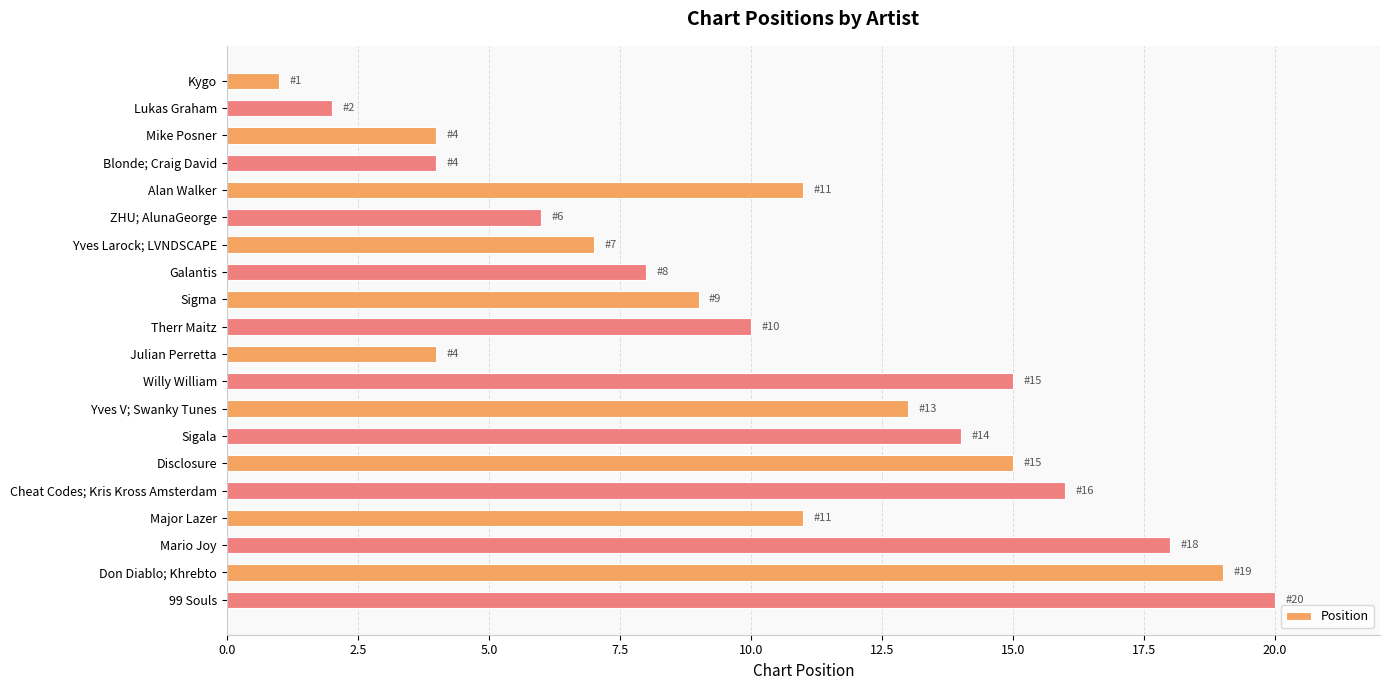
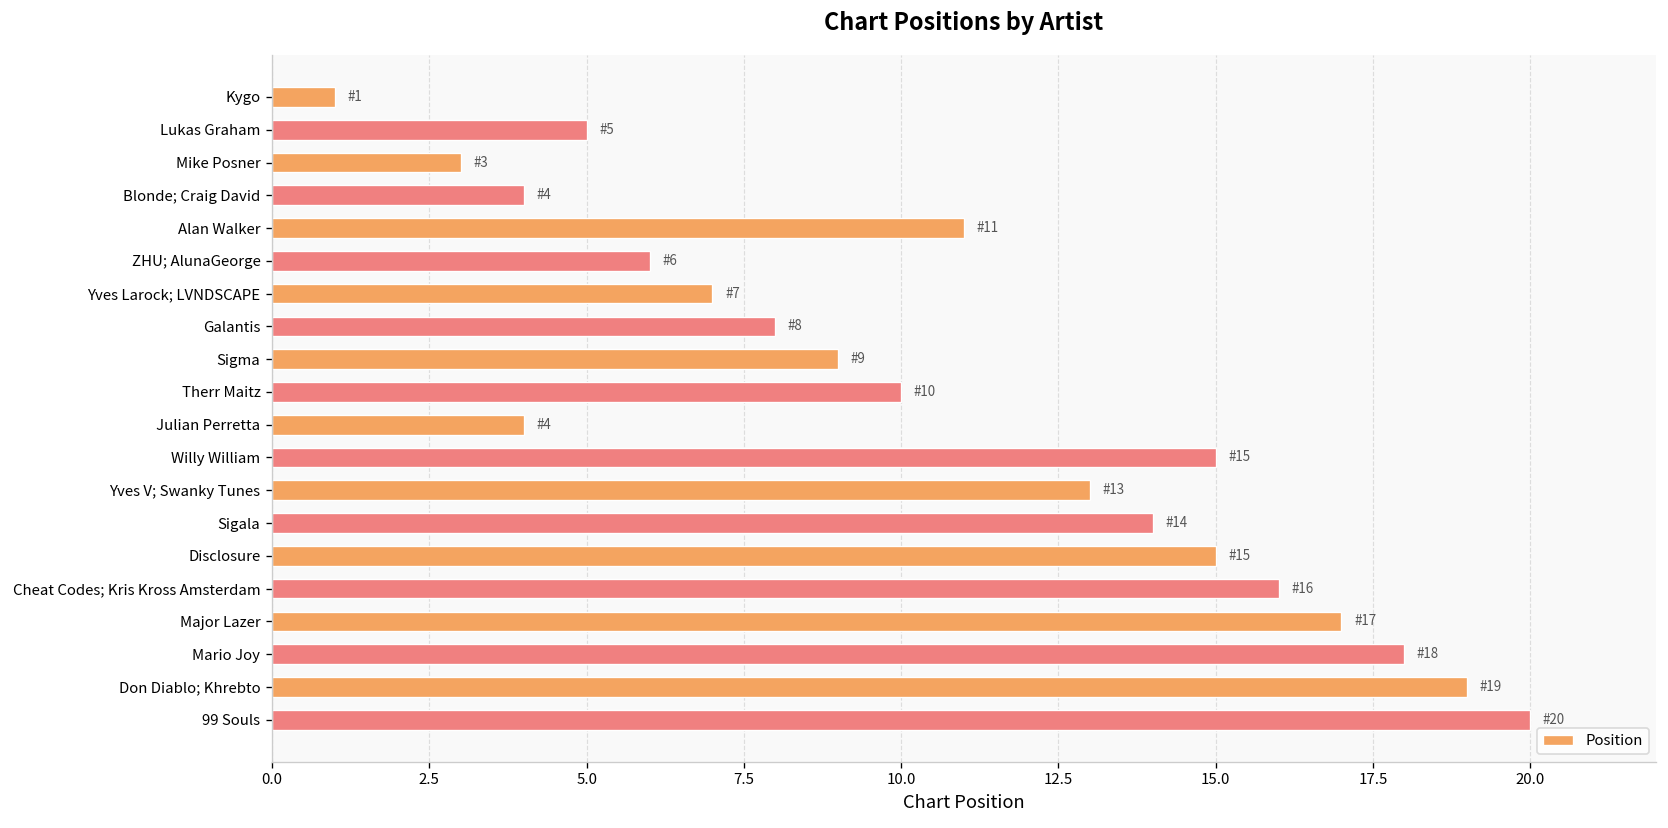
Lukas Graham: 2 -> 5
Mike Posner: 4 -> 3
Major Lazer: 11 -> 17
